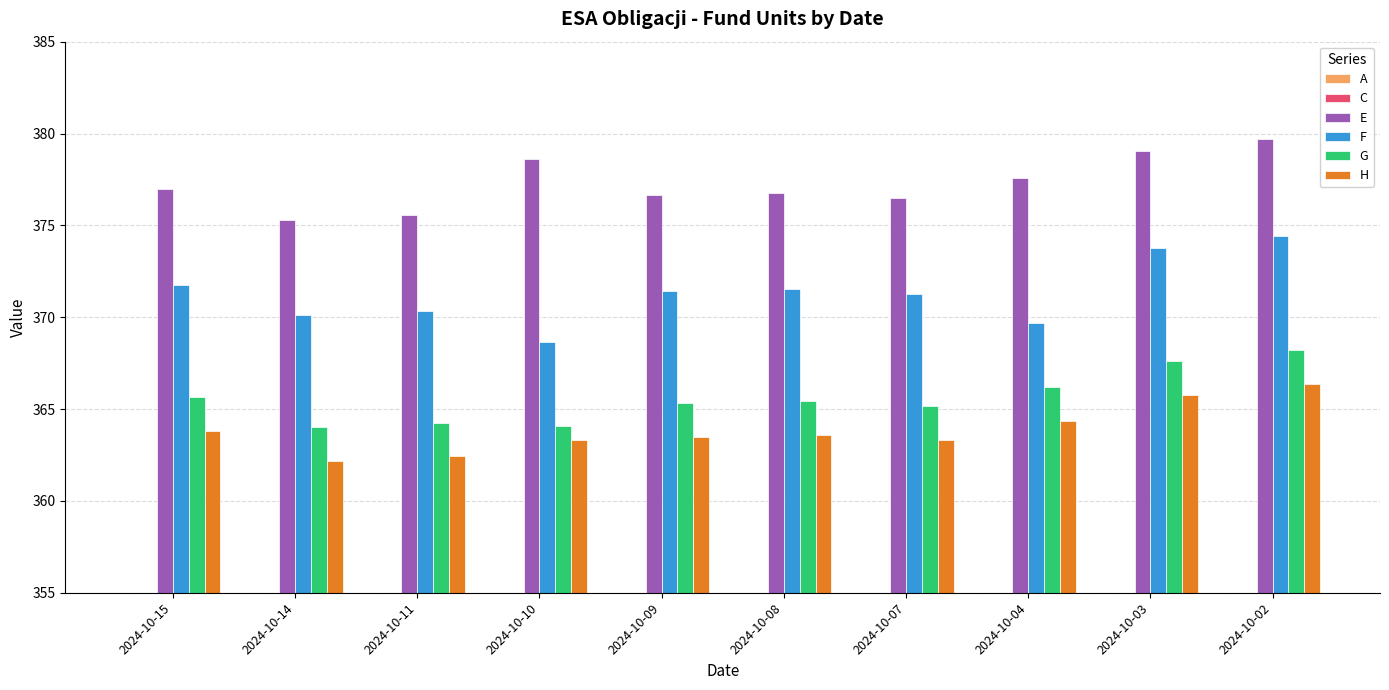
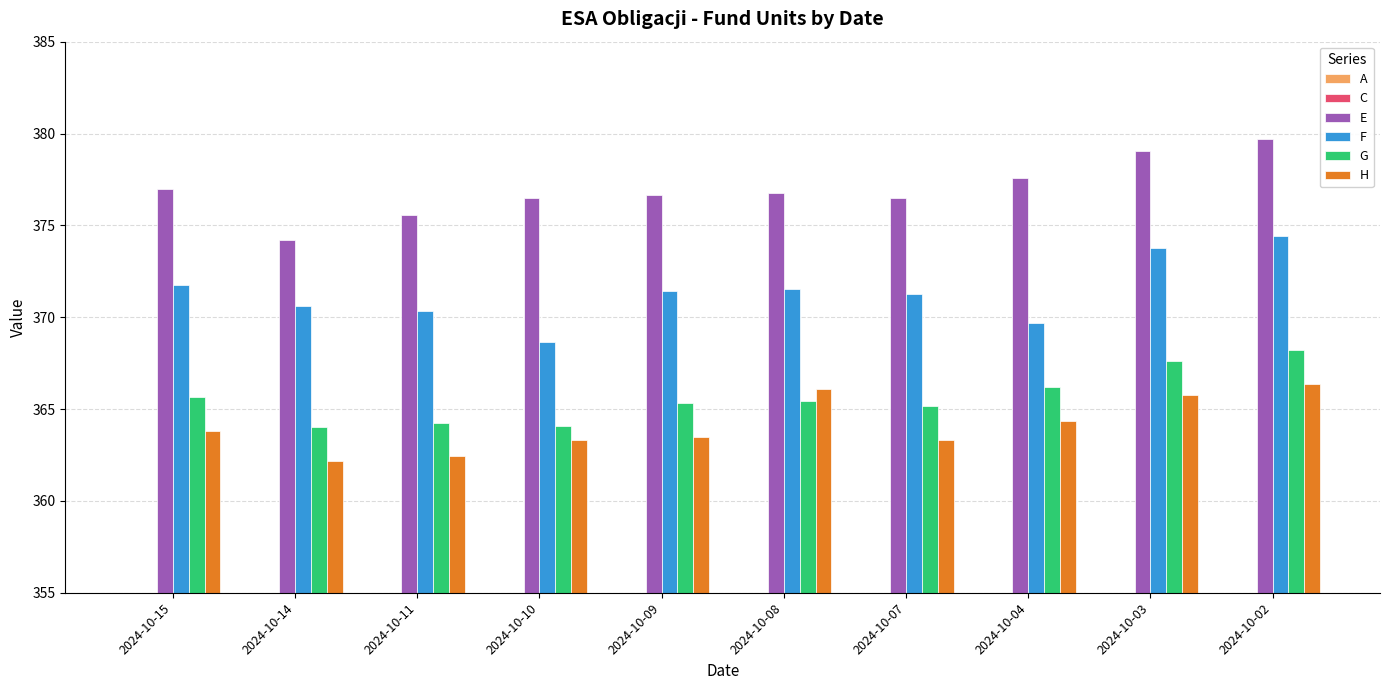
E, 2024-10-14: 375.3 -> 374.2
F, 2024-10-14: 370.1 -> 370.6
E, 2024-10-10: 378.6 -> 376.5
H, 2024-10-08: 363.6 -> 366.1
